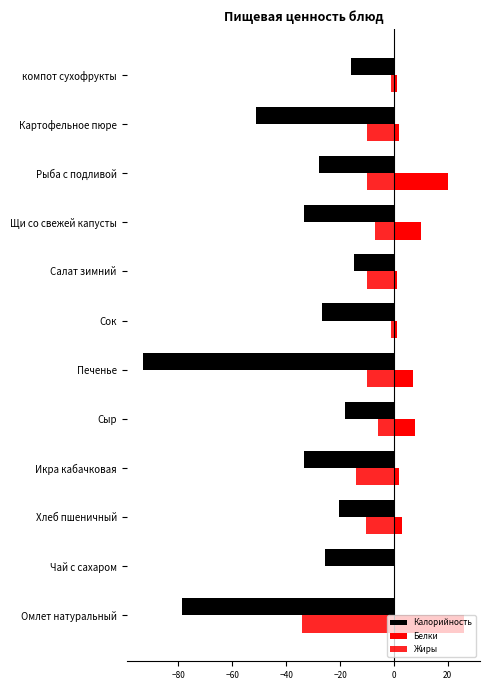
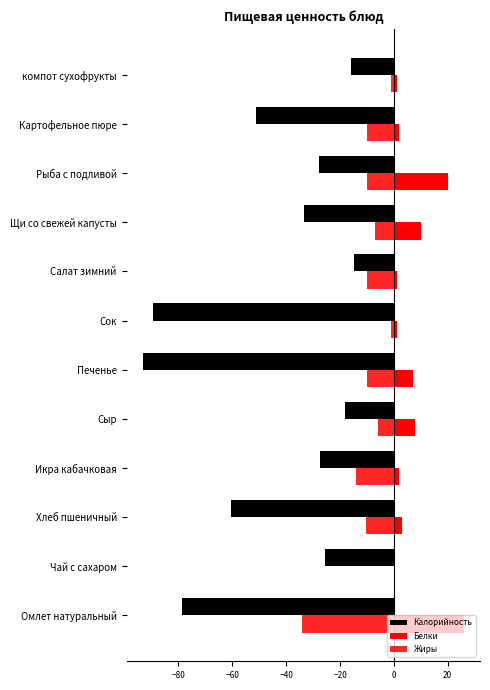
Калорийность, Сок: -27 -> -89
Калорийность, Икра кабачковая: -34 -> -28
Калорийность, Хлеб пшеничный: -20 -> -61
